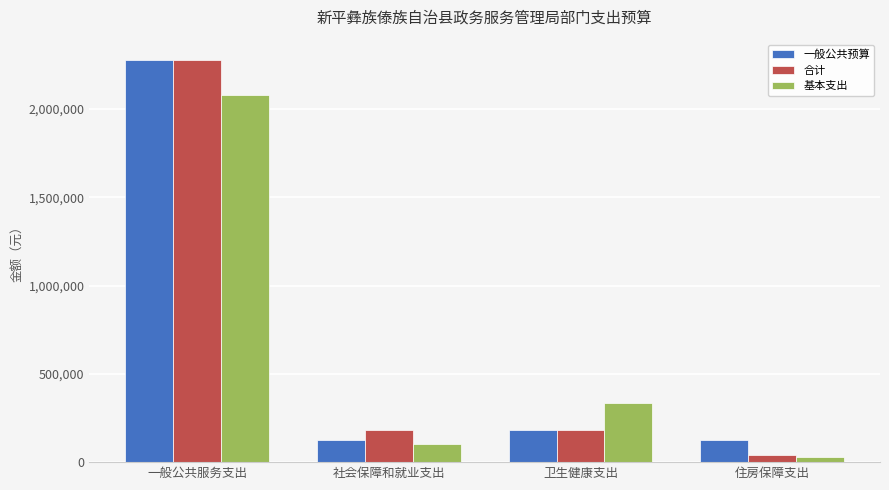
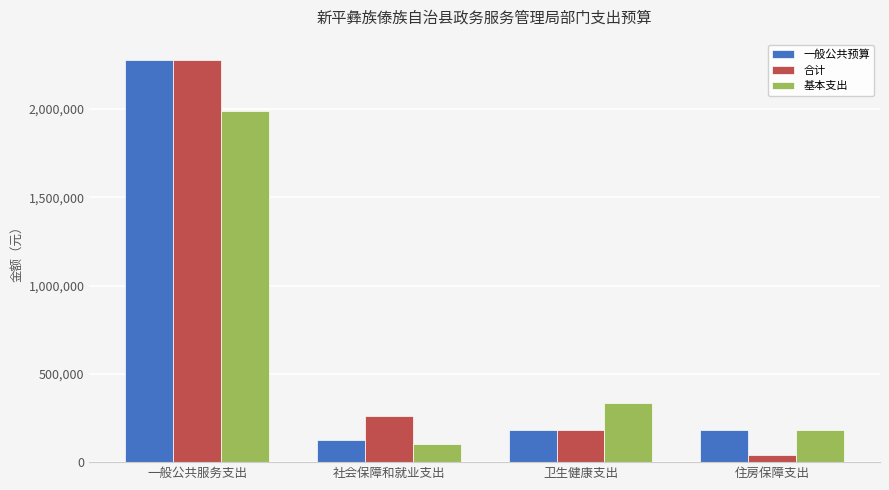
基本支出, 一般公共服务支出: 2,080,000 -> 1,990,000
合计, 社会保障和就业支出: 180,000 -> 260,000
一般公共预算, 住房保障支出: 130,000 -> 180,000
基本支出, 住房保障支出: 30,000 -> 180,000
